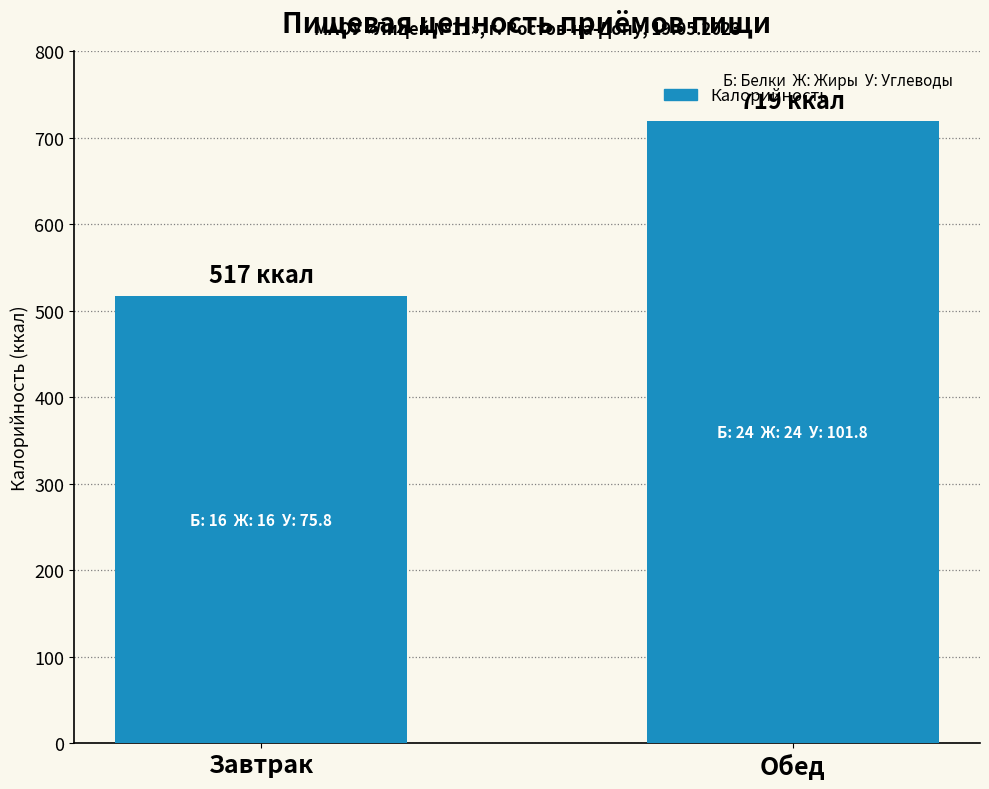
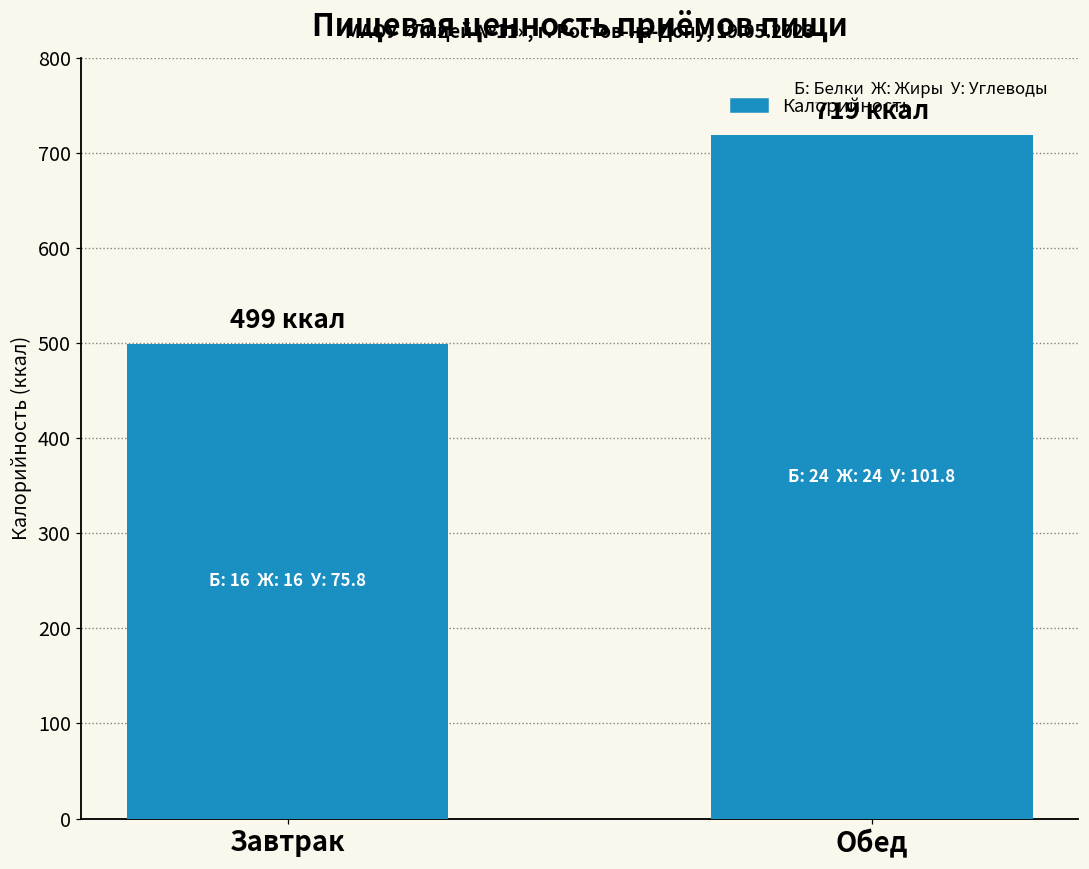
Завтрак: 517 -> 499
